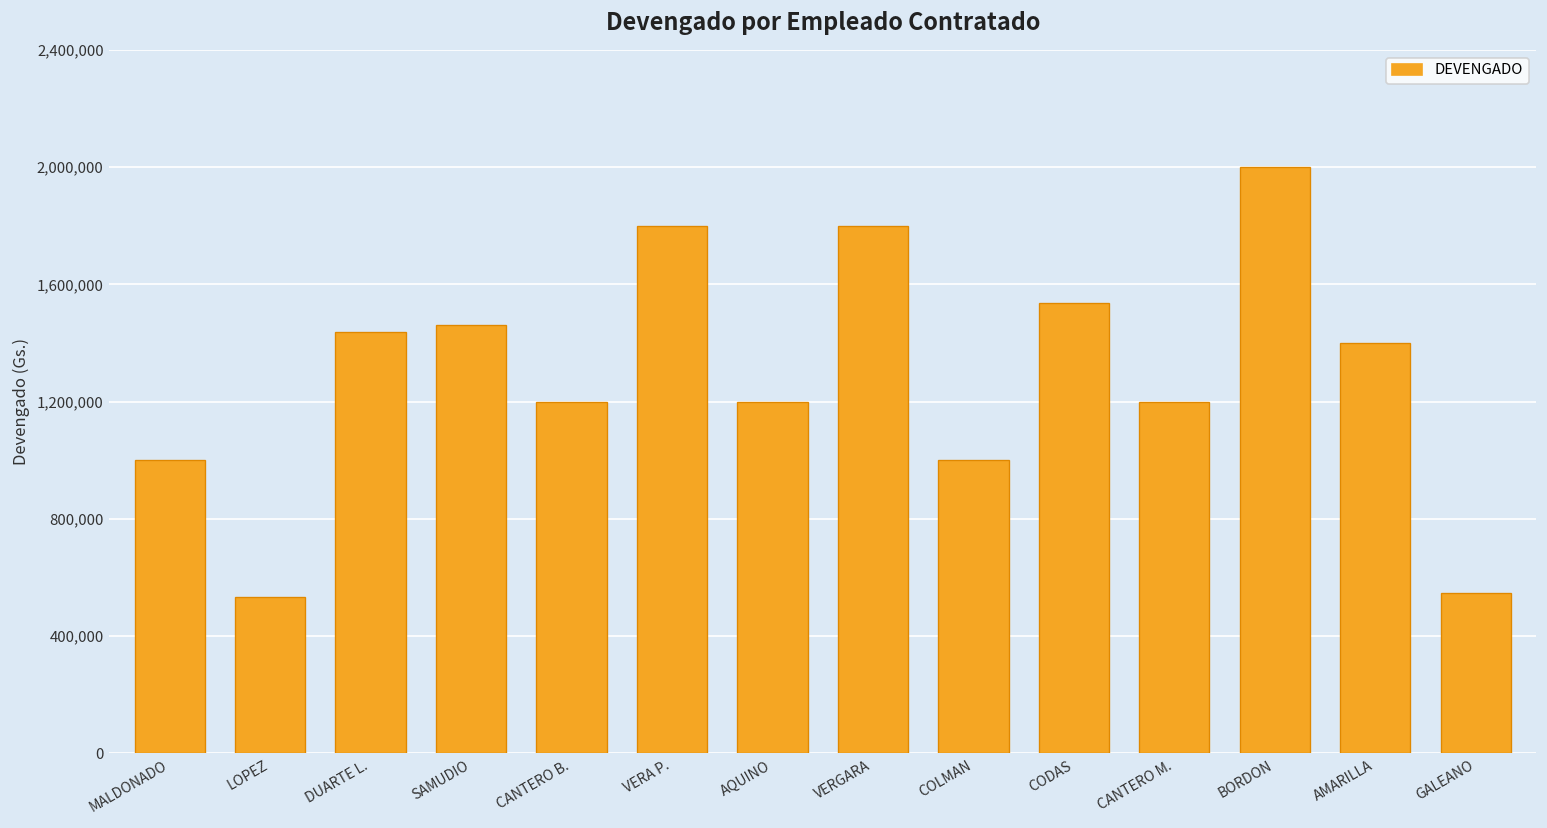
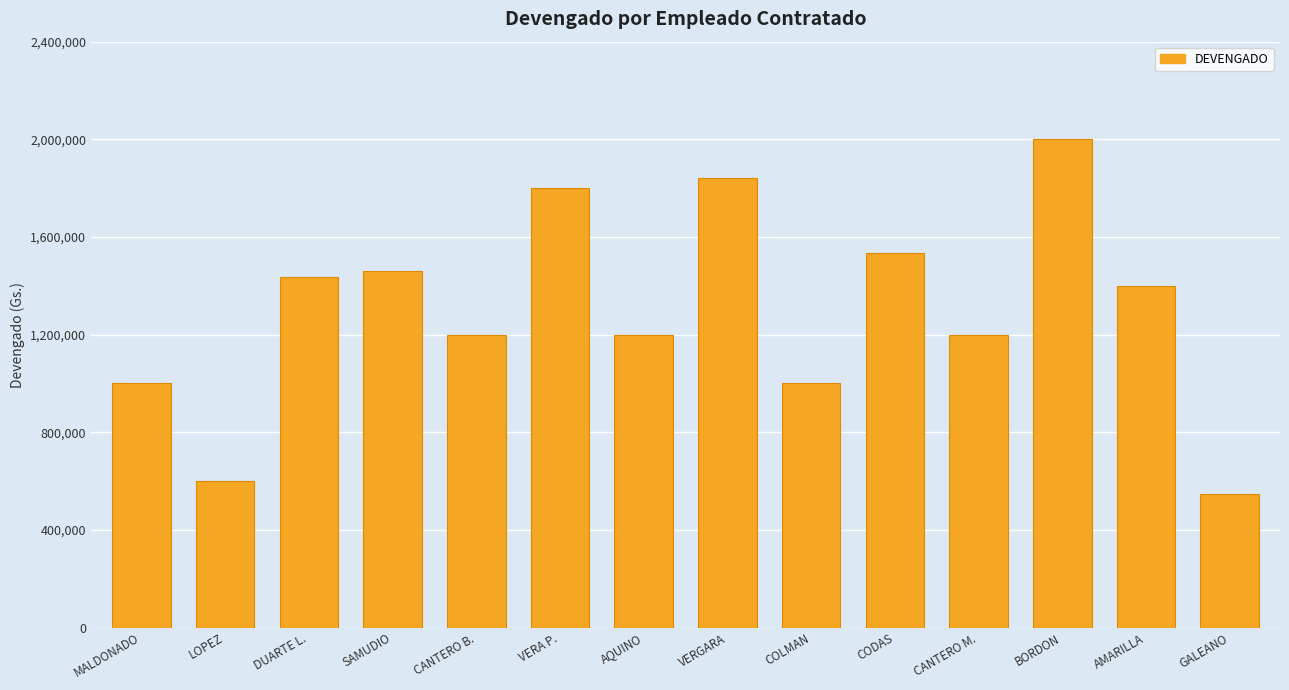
LOPEZ: 530,000 -> 600,000
VERGARA: 1,800,000 -> 1,840,000
